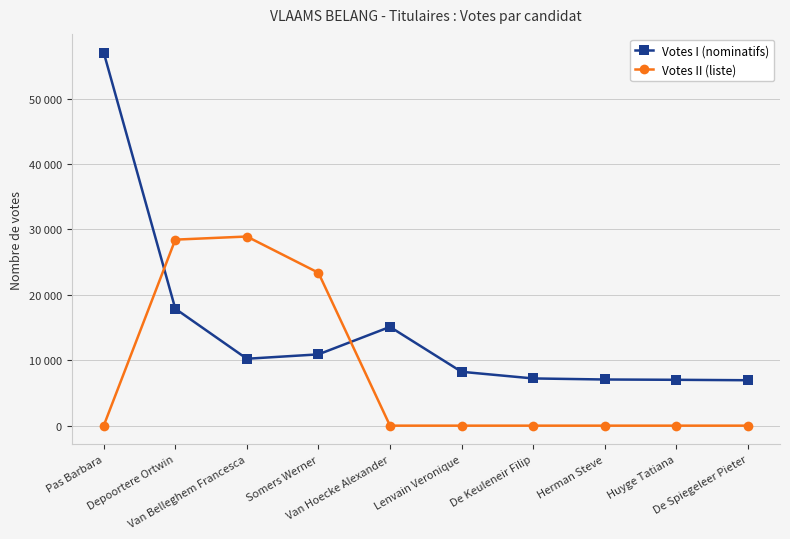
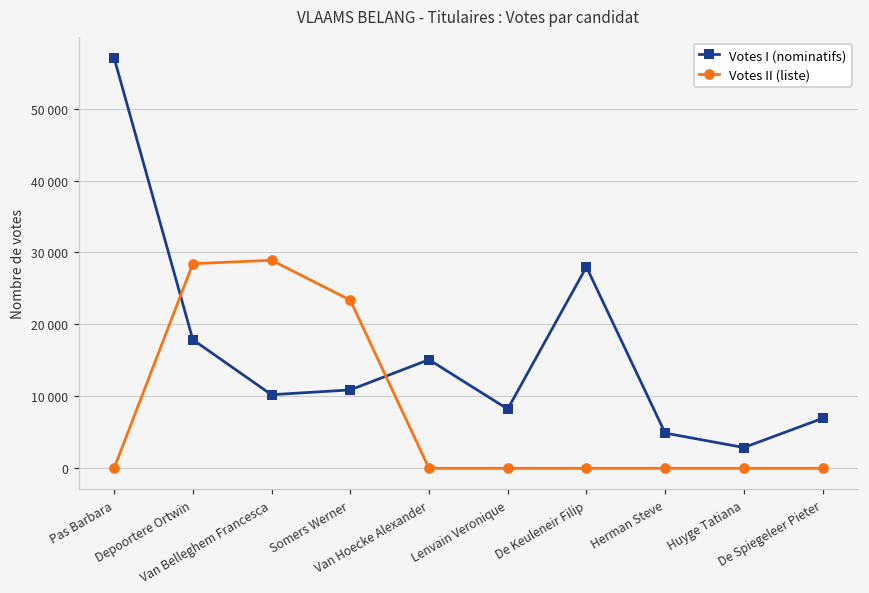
Votes I (nominatifs), De Keuleneir Filip: 7000 -> 28000
Votes I (nominatifs), Herman Steve: 7000 -> 5000
Votes I (nominatifs), Huyge Tatiana: 7000 -> 3000
